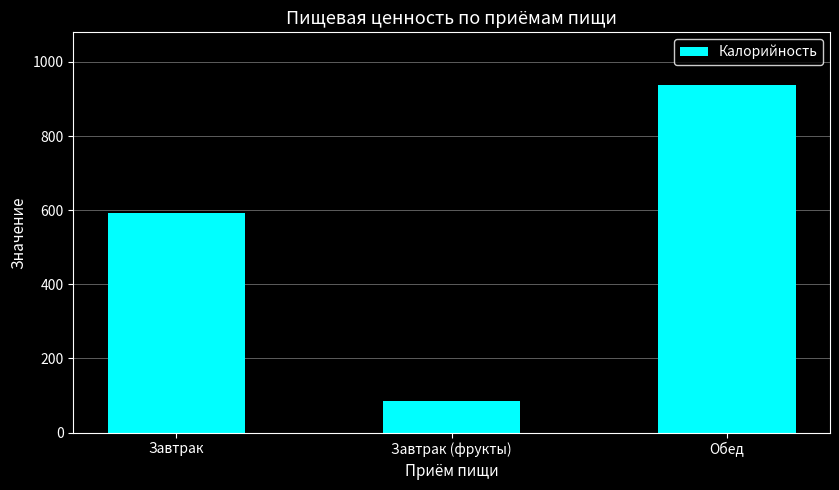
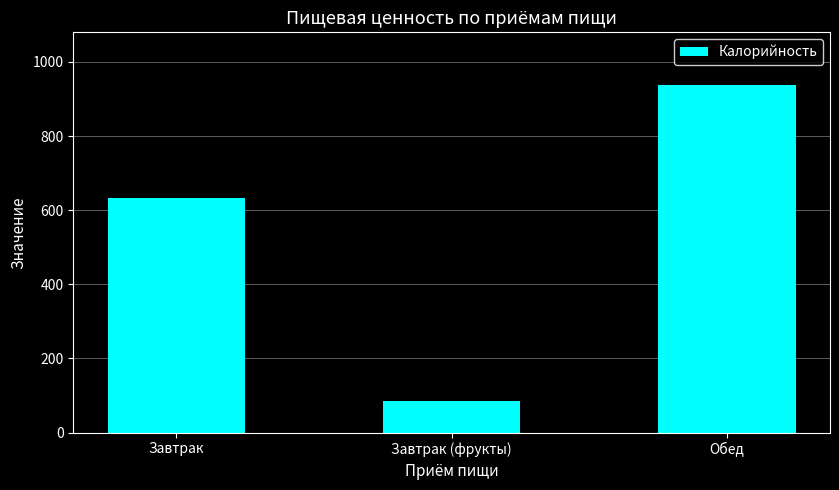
Завтрак: 590 -> 630
